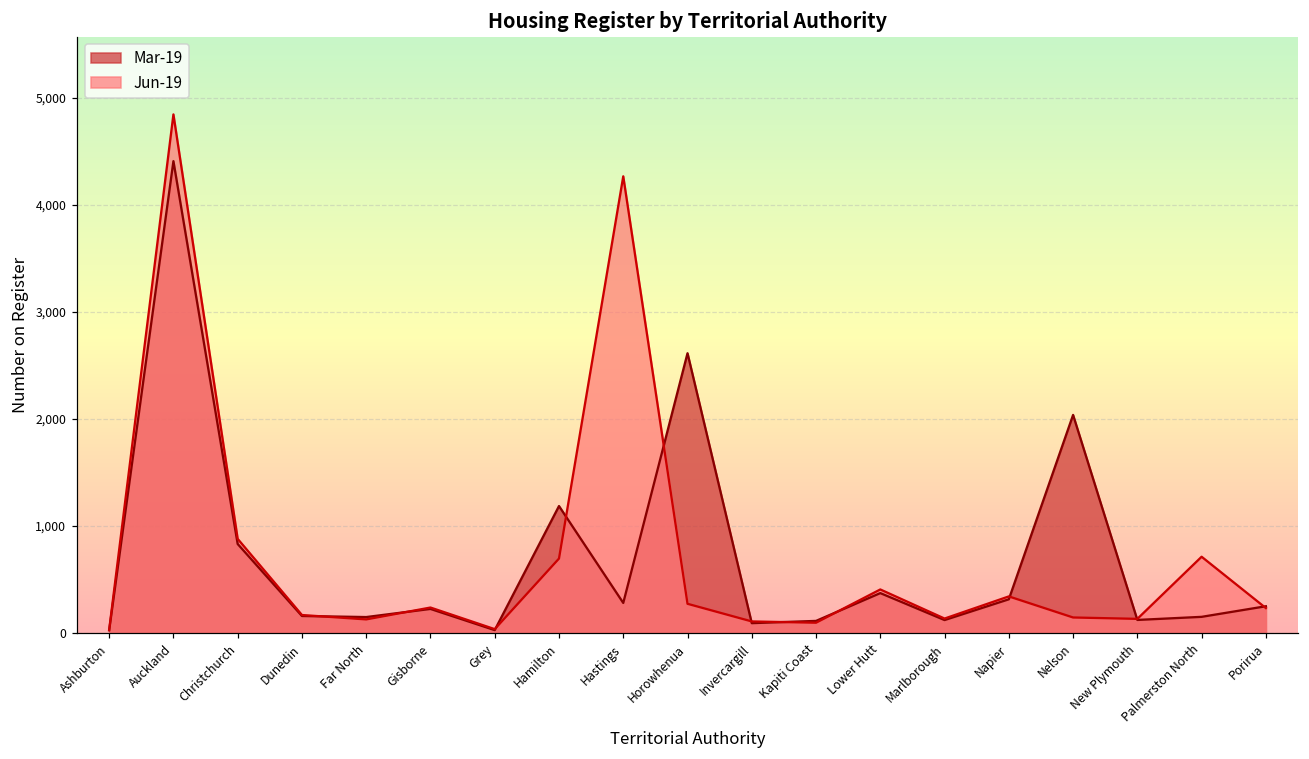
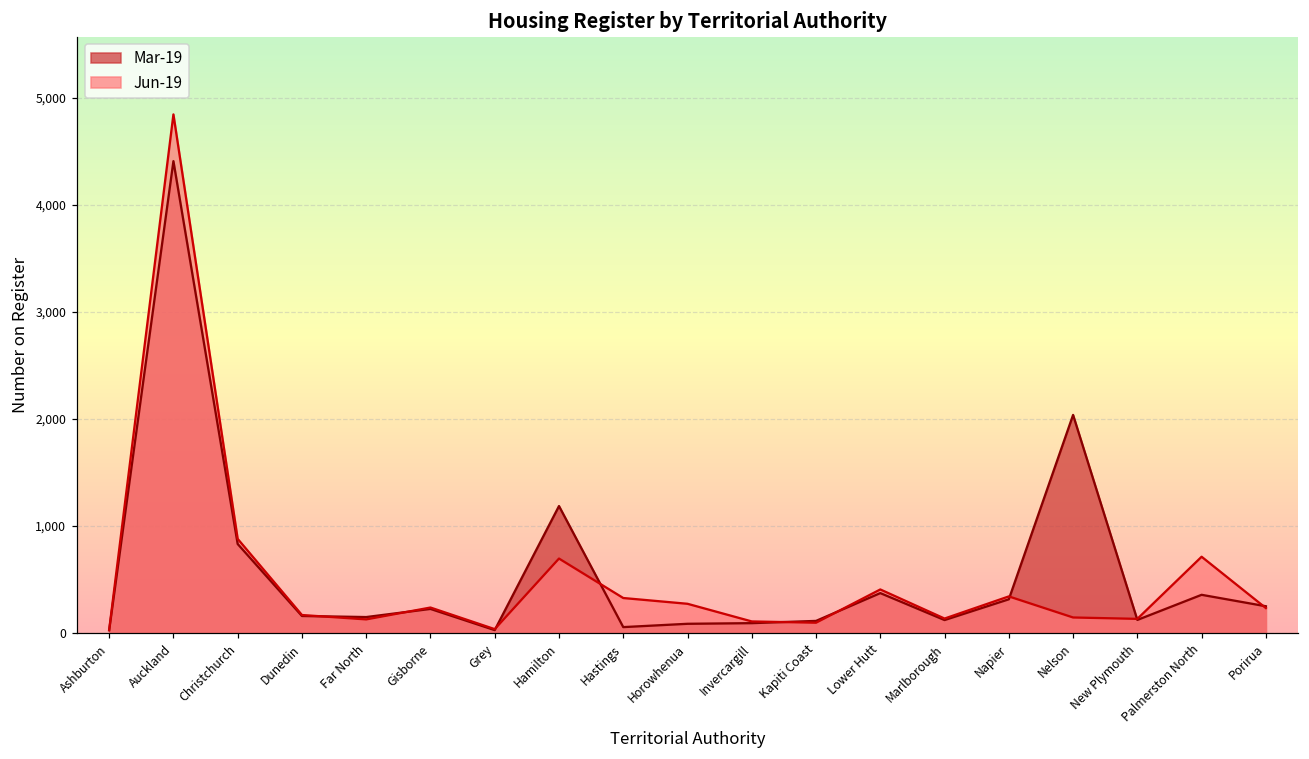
Mar-19, Hastings: 300 -> 100
Jun-19, Hastings: 4,300 -> 300
Mar-19, Horowhenua: 2,600 -> 100
Mar-19, Palmerston North: 100 -> 400
